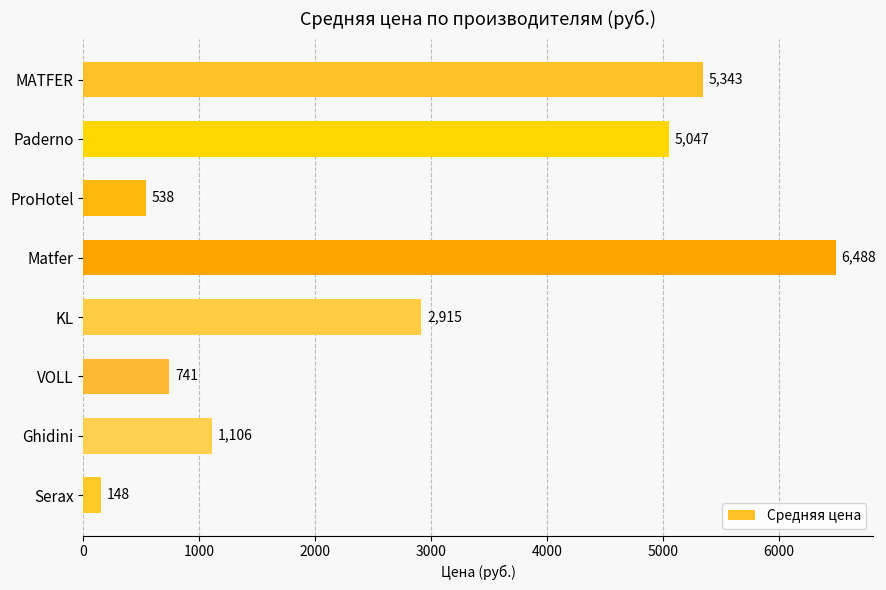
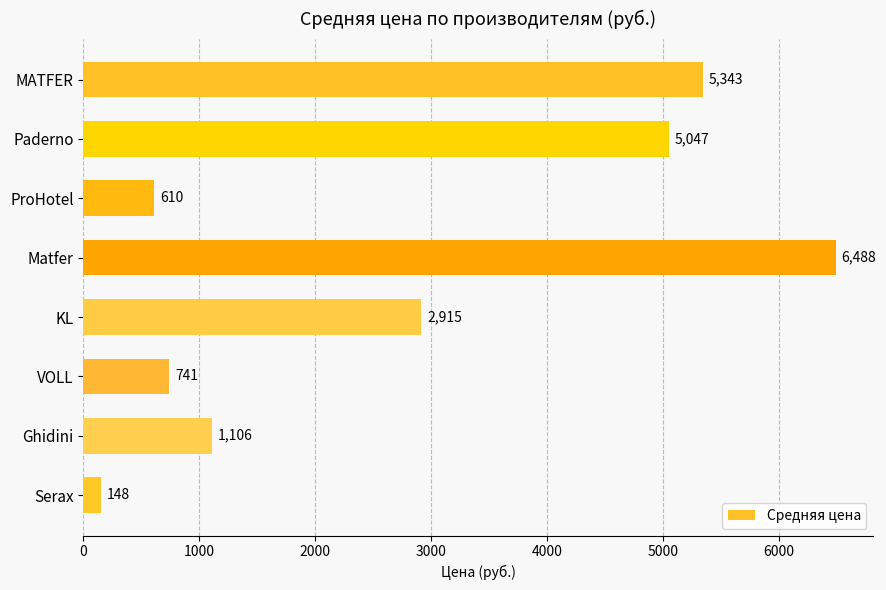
ProHotel: 538 -> 610
